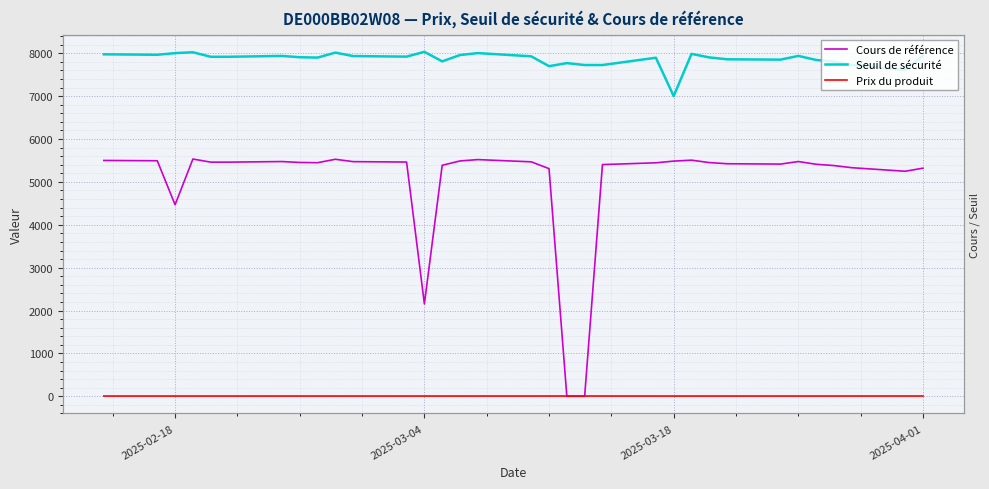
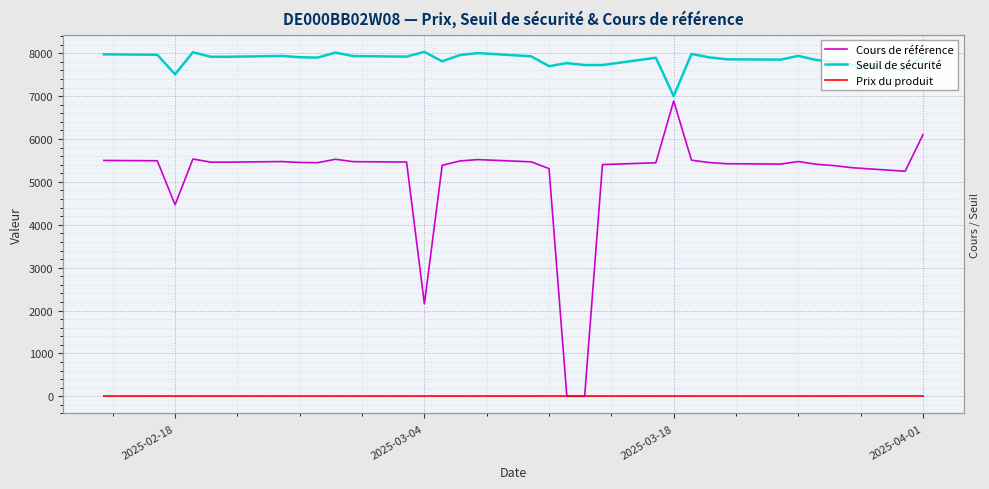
Seuil de sécurité, 2025-02-18: 8000 -> 7500
Cours de référence, 2025-03-18: 5500 -> 6900
Cours de référence, 2025-04-01: 5300 -> 6100
